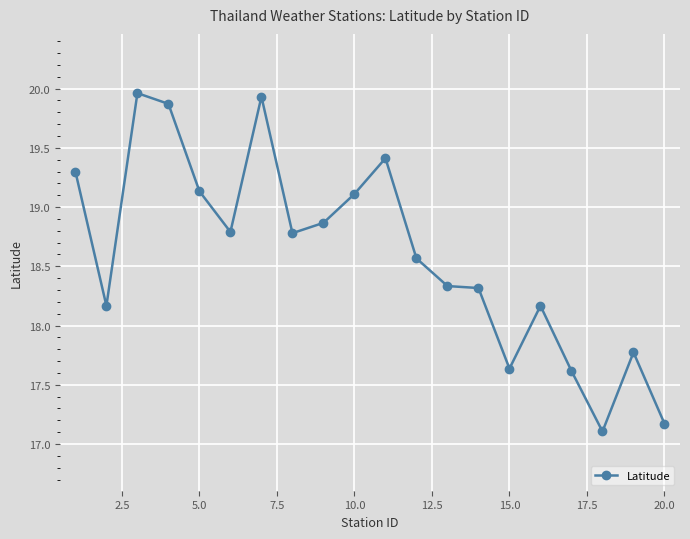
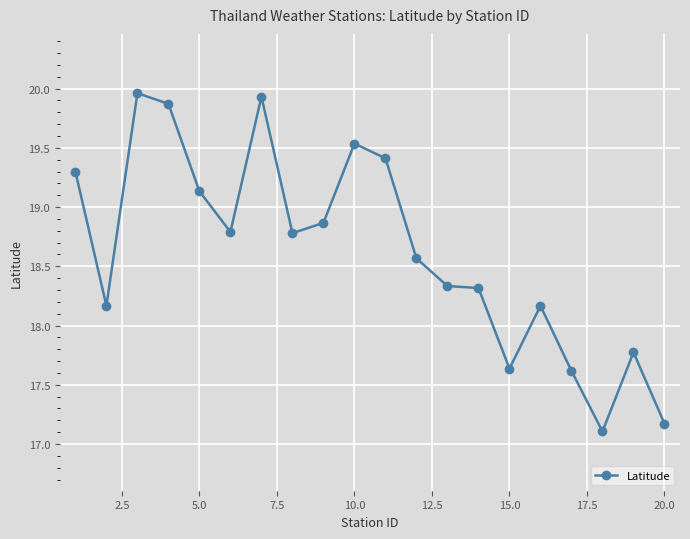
10.0: 19.11 -> 19.54
